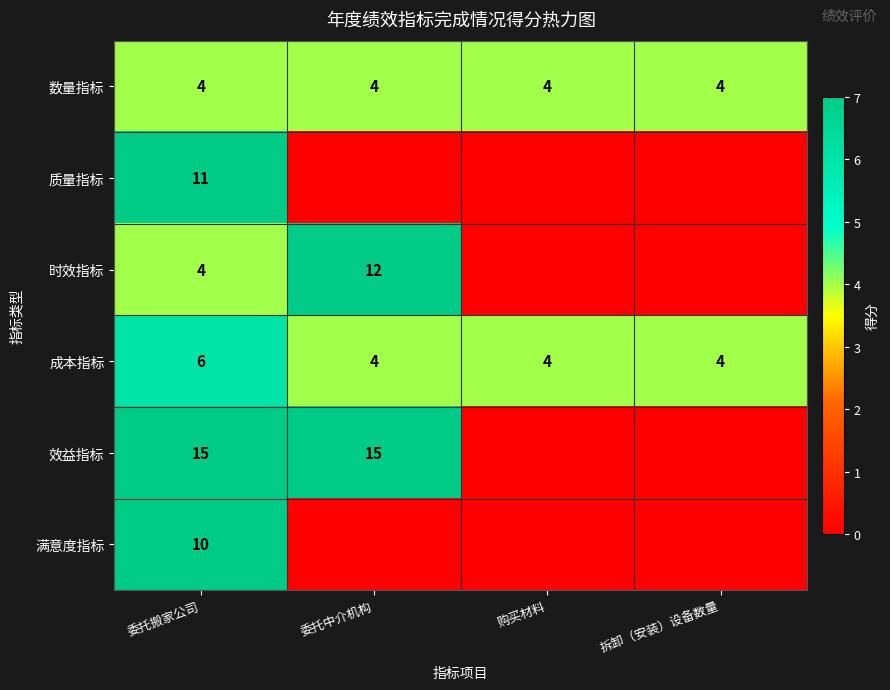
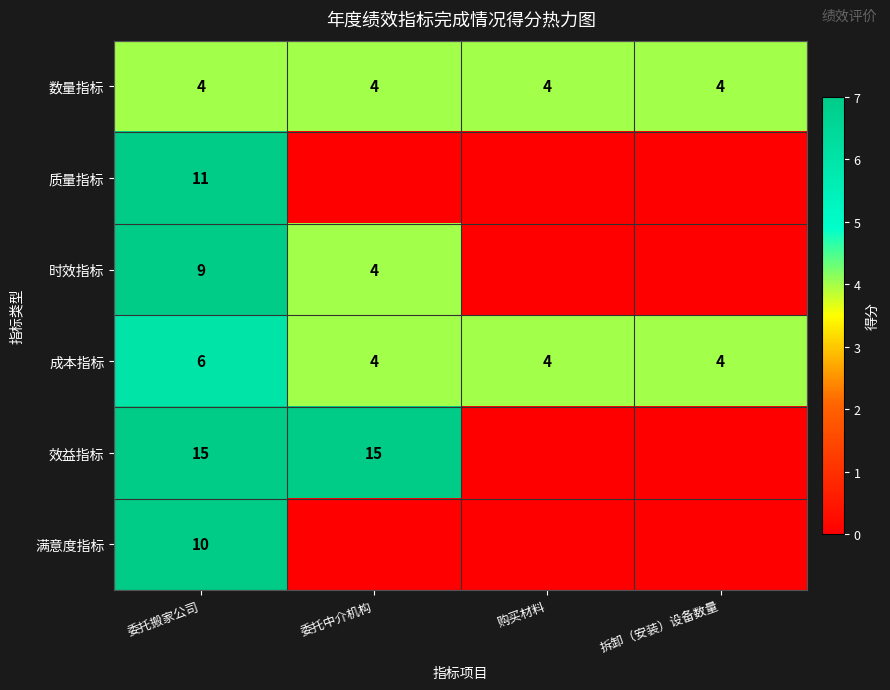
时效指标, 委托搬家公司: 4 -> 9
时效指标, 委托中介机构: 12 -> 4
